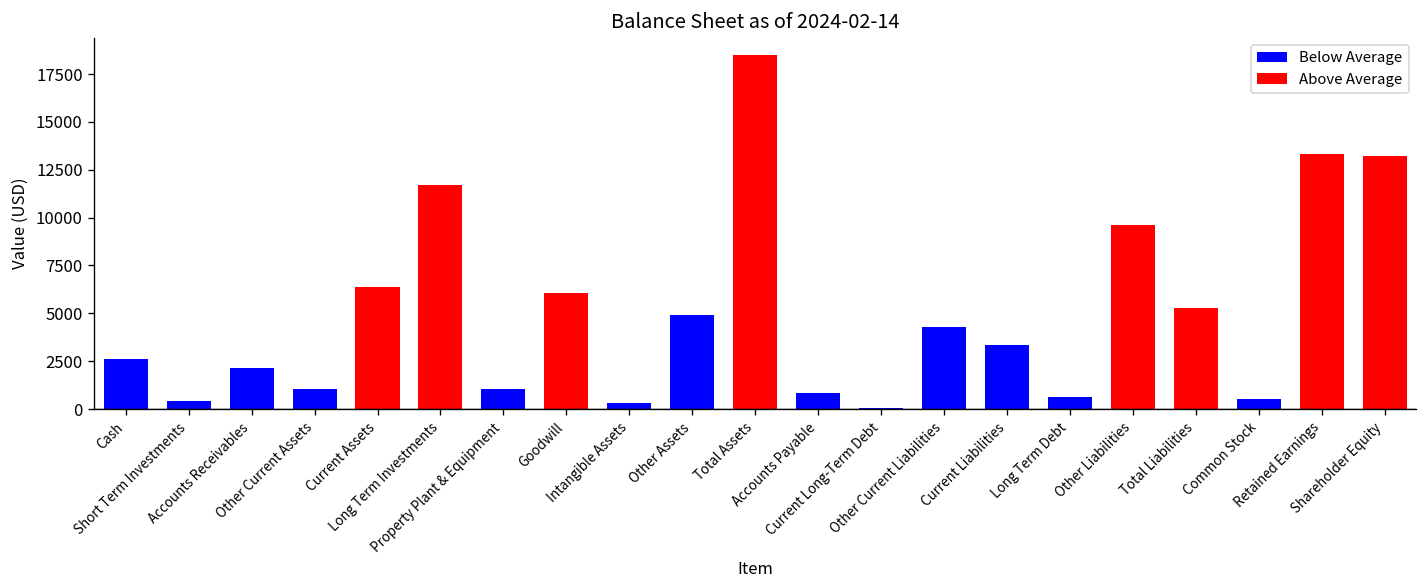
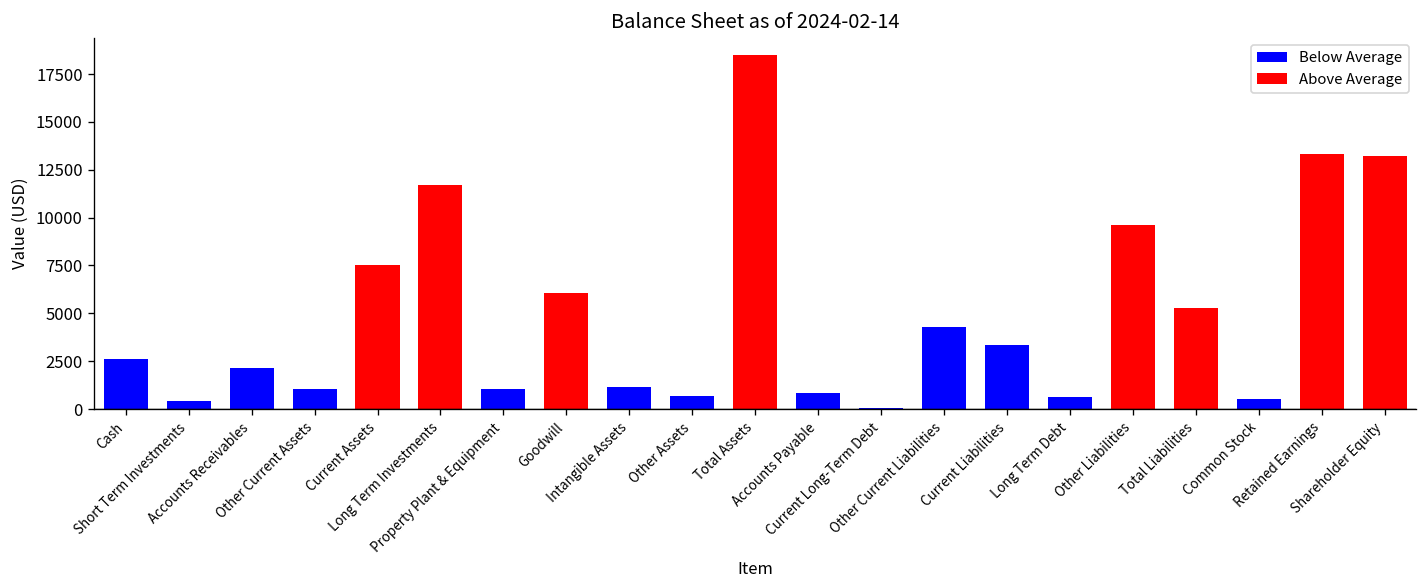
Current Assets: 6400 -> 7500
Intangible Assets: 300 -> 1100
Other Assets: 4900 -> 700
